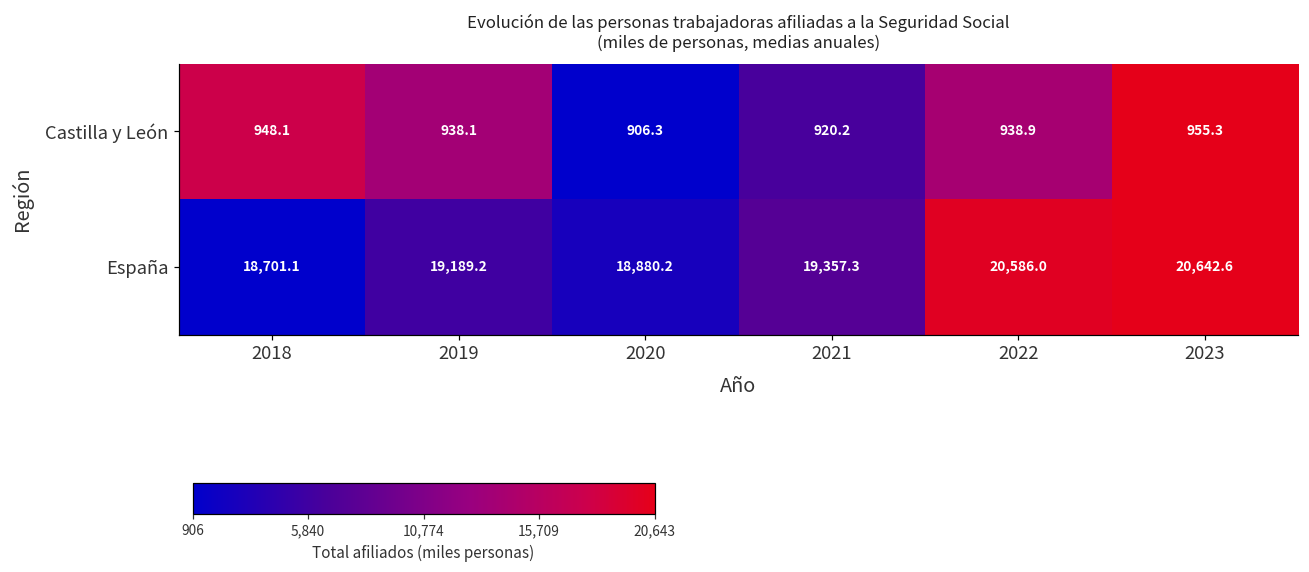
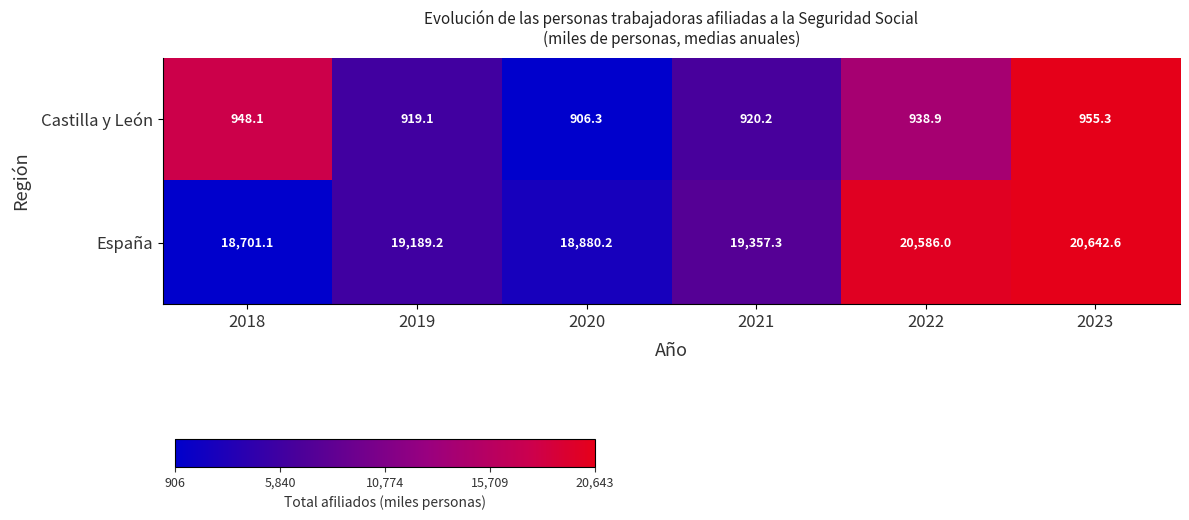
Castilla y León, 2019: 938.1 -> 919.1
